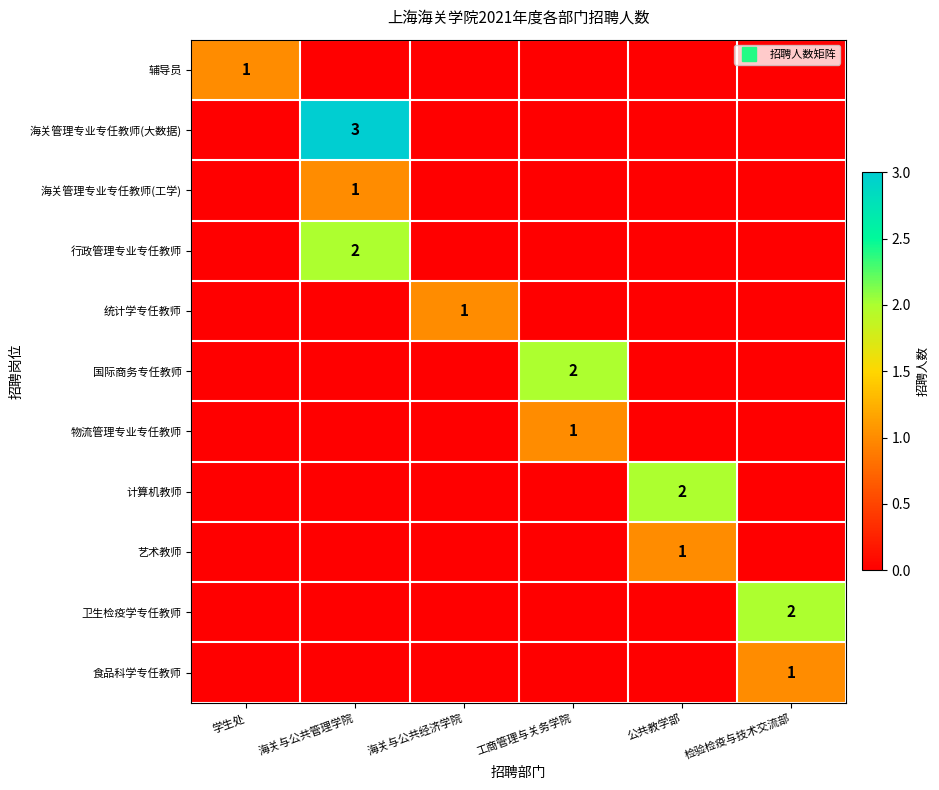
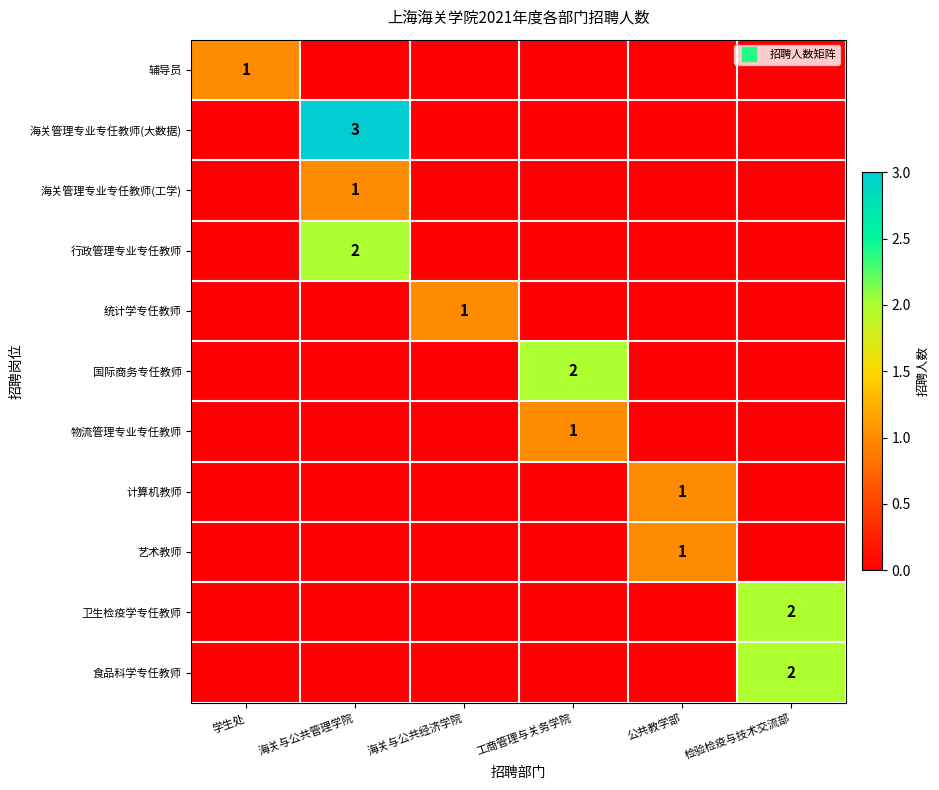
计算机教师, 公共教学部: 2 -> 1
食品科学专任教师, 检验检疫与技术交流部: 1 -> 2
